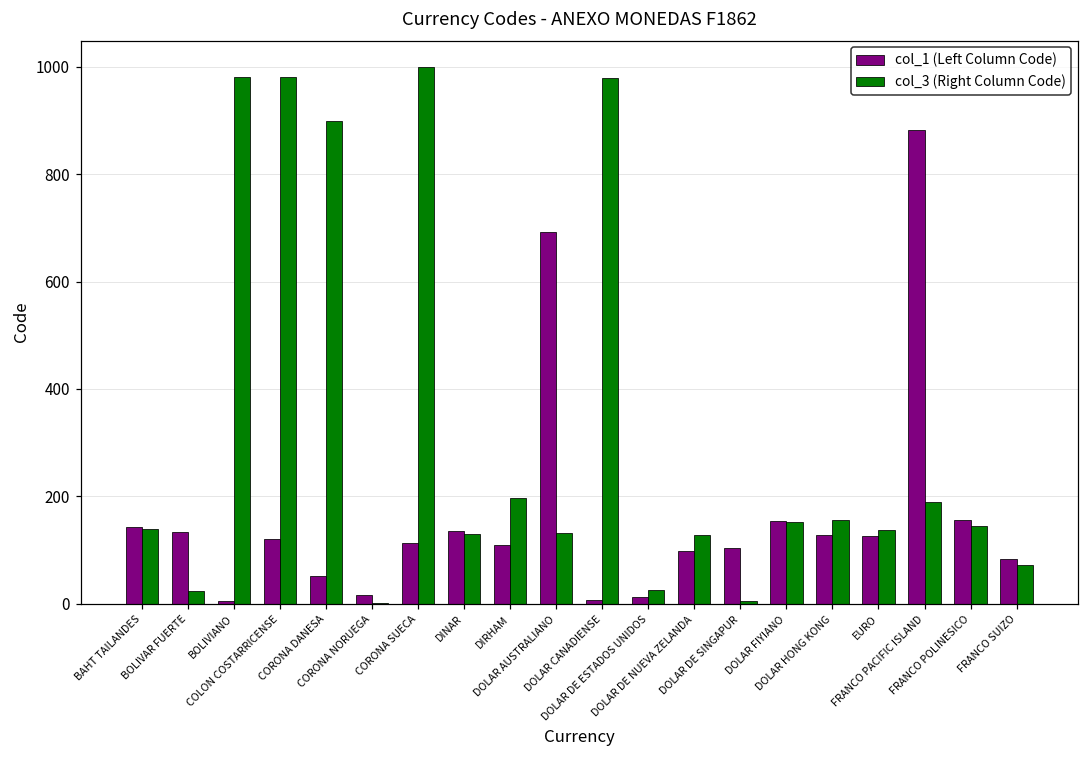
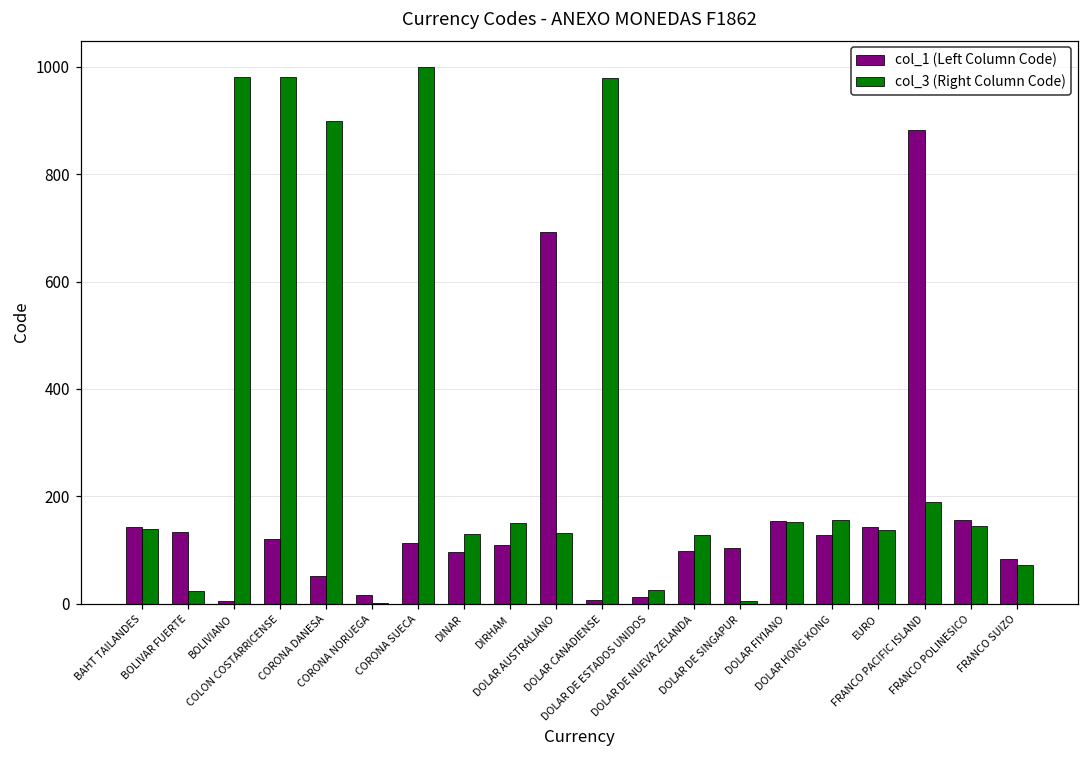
col_1 (Left Column Code), DINAR: 140 -> 100
col_3 (Right Column Code), DIRHAM: 200 -> 150
col_1 (Left Column Code), EURO: 130 -> 140
